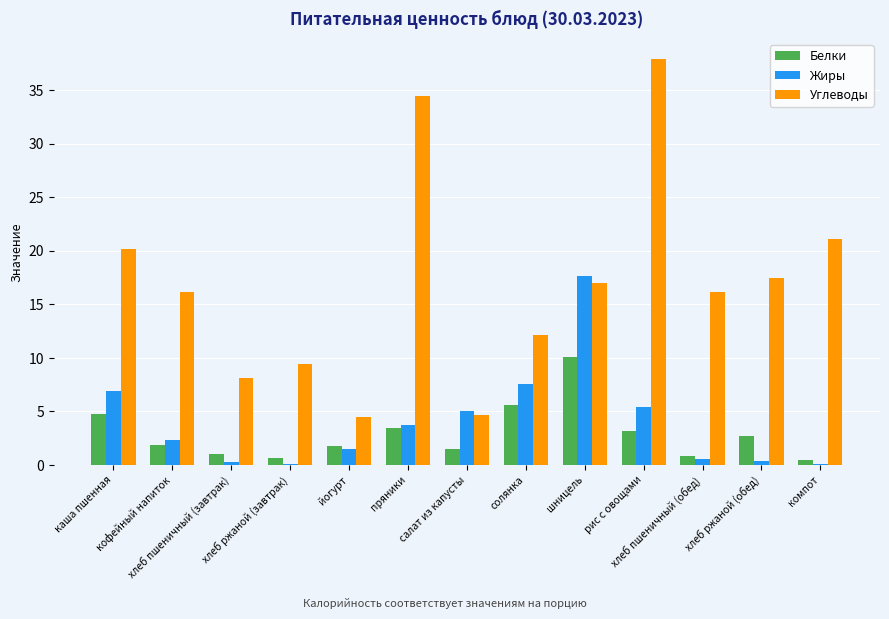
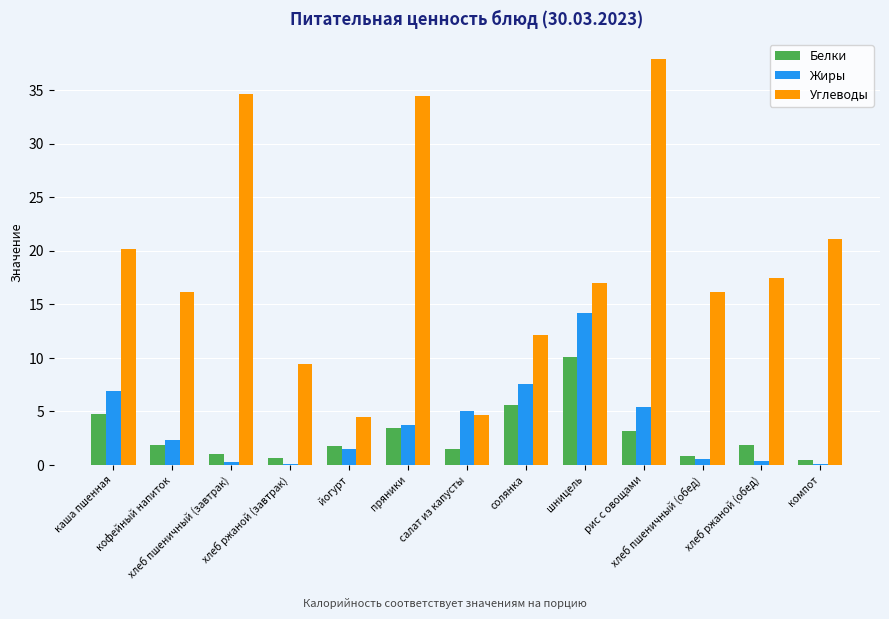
Углеводы, хлеб пшеничный (завтрак): 8.1 -> 34.7
Жиры, шницель: 17.7 -> 14.2
Белки, хлеб ржаной (обед): 2.7 -> 1.9
